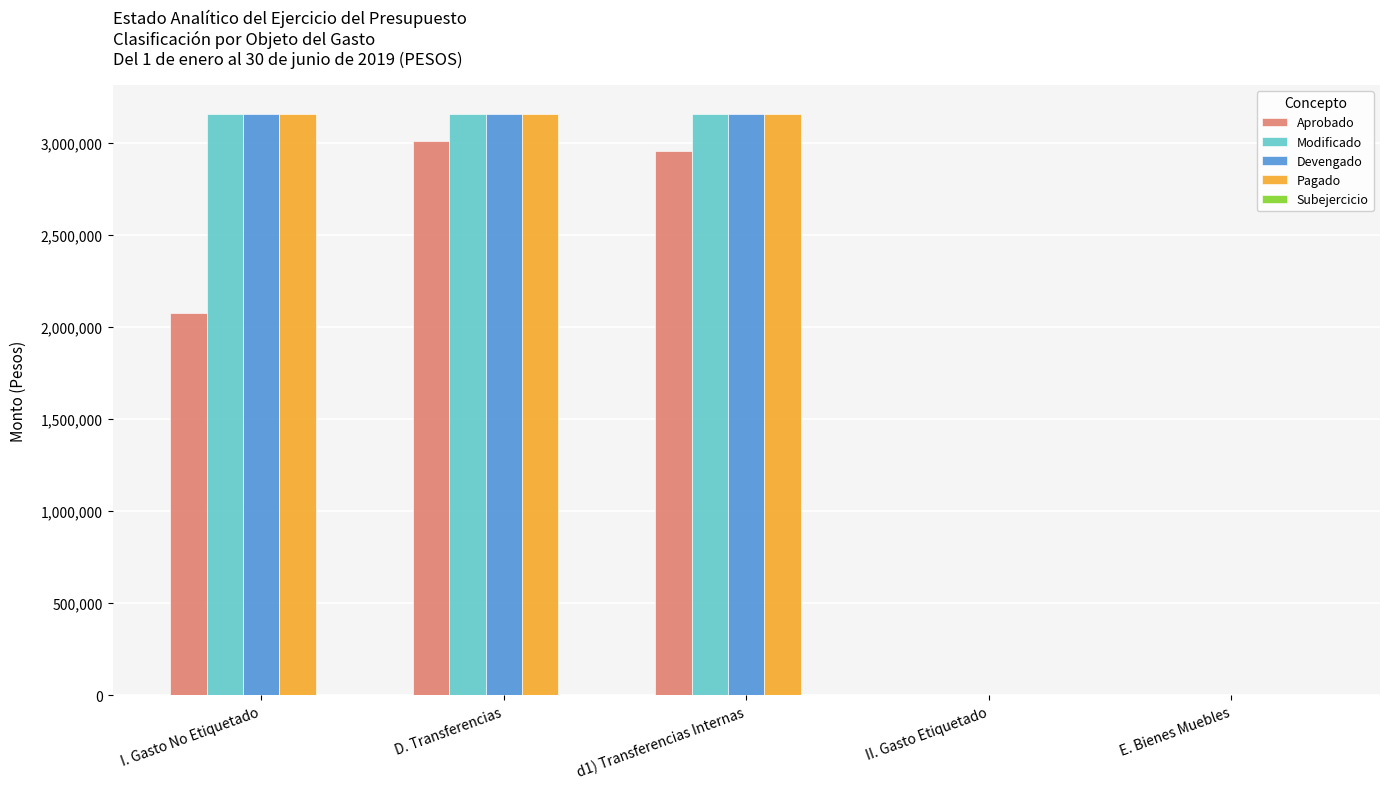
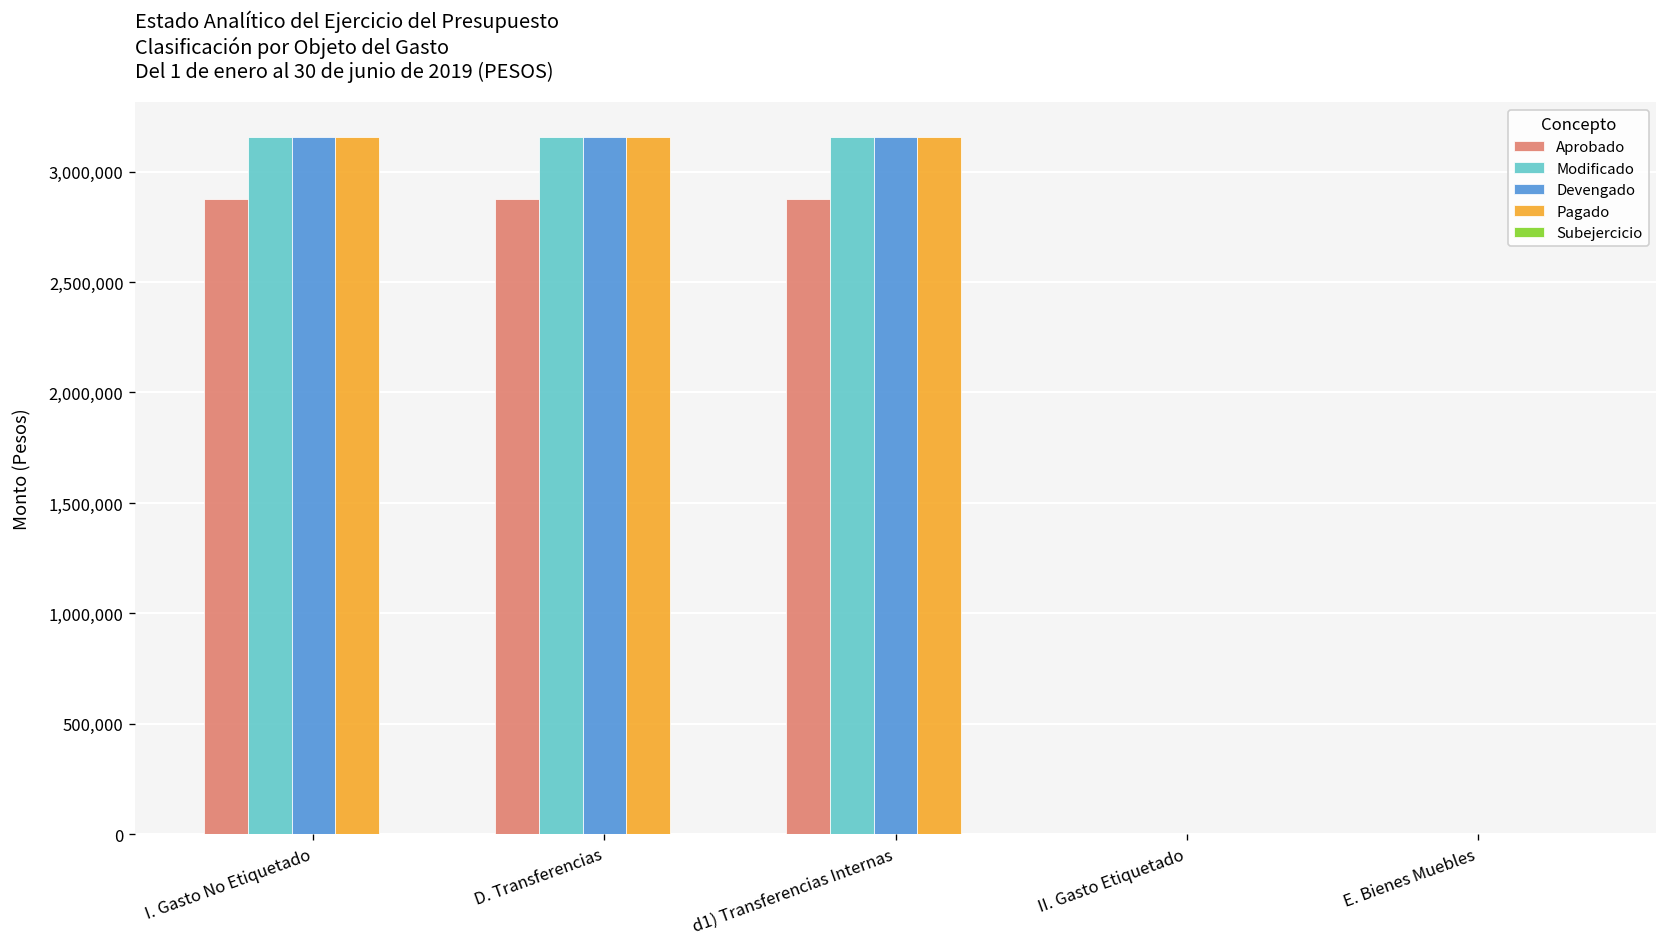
Aprobado, I. Gasto No Etiquetado: 2,070,000 -> 2,880,000
Aprobado, D. Transferencias: 3,010,000 -> 2,880,000
Aprobado, d1) Transferencias Internas: 2,950,000 -> 2,880,000
